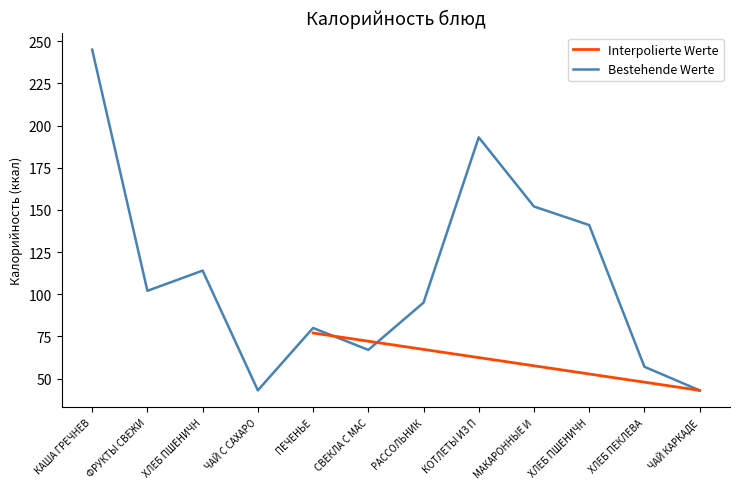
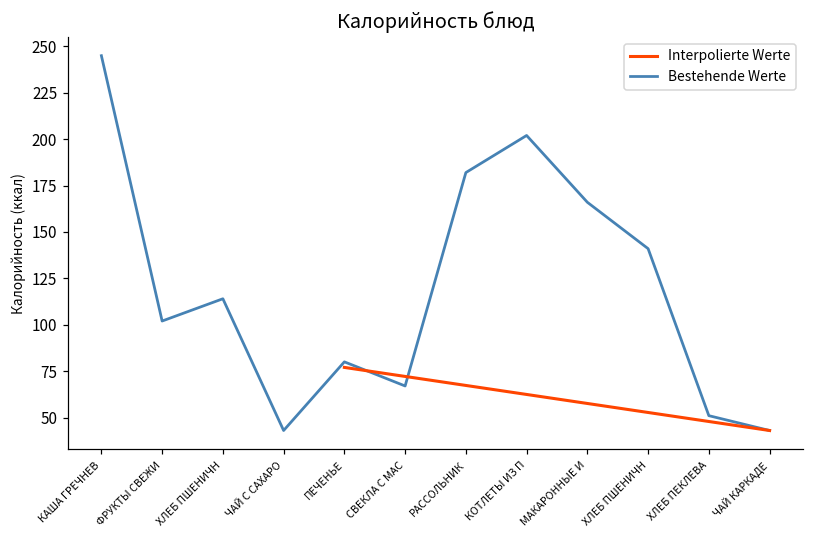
Bestehende Werte, РАССОЛЬНИК: 95 -> 182
Bestehende Werte, КОТЛЕТЫ ИЗ П: 193 -> 202
Bestehende Werte, МАКАРОННЫЕ И: 152 -> 166
Bestehende Werte, ХЛЕБ ПЕКЛЕВА: 57 -> 51
